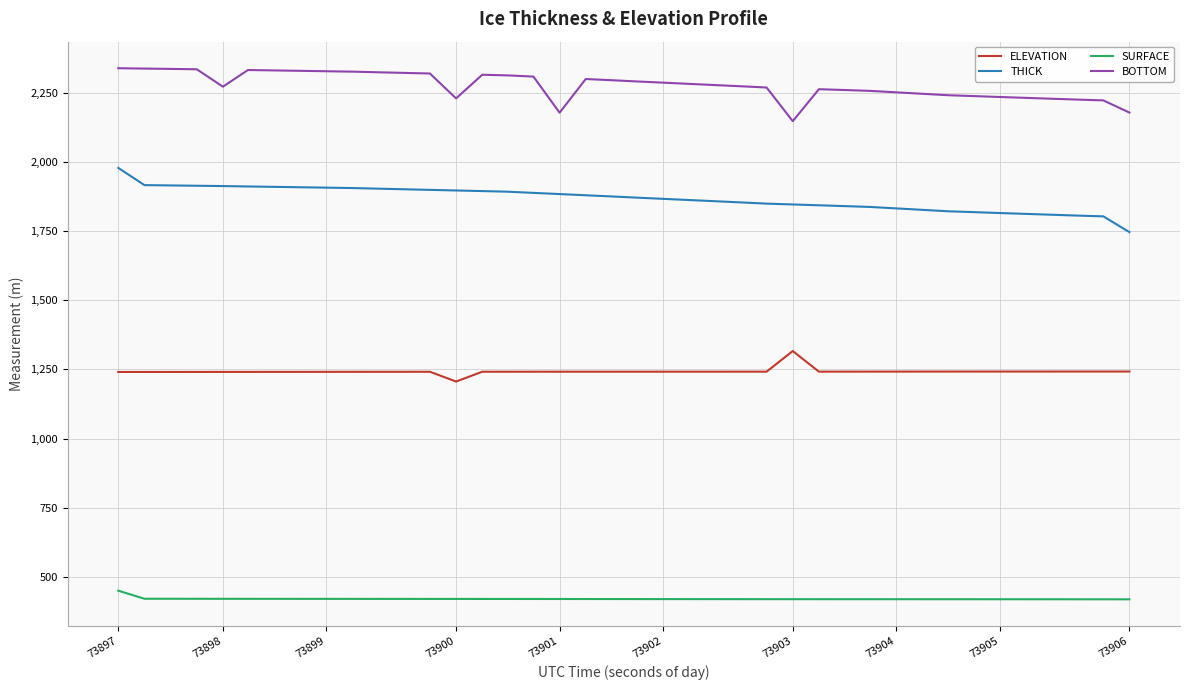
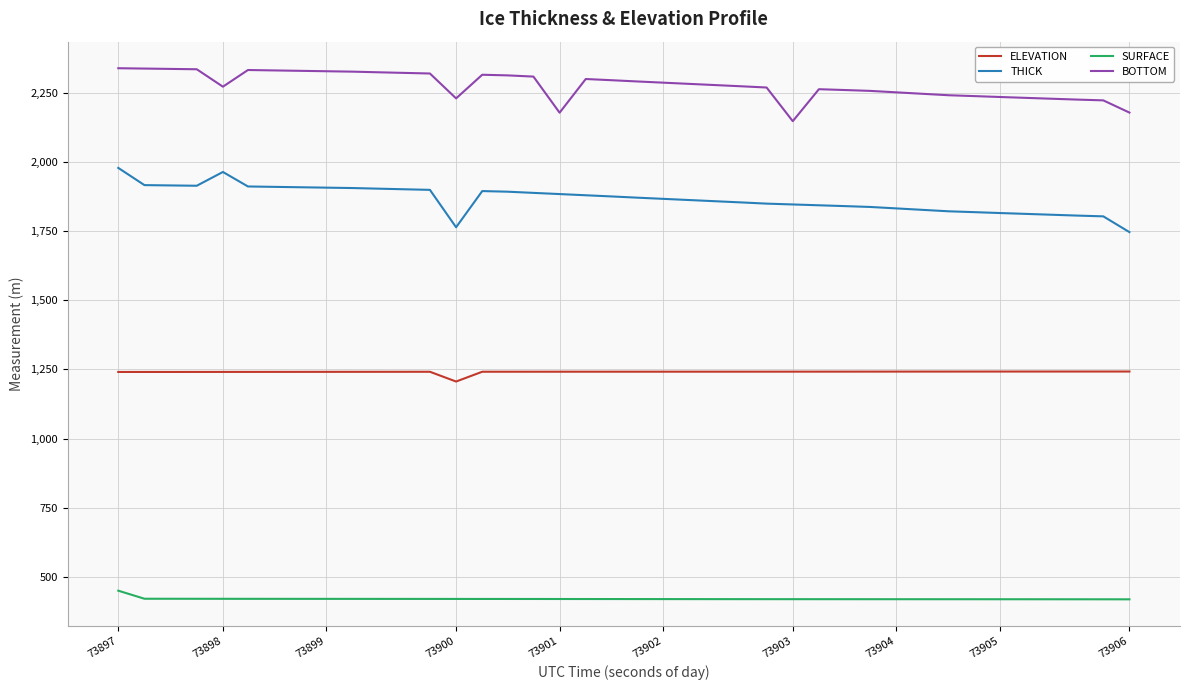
THICK, 73898: 1,910 -> 1,960
THICK, 73900: 1,900 -> 1,760
ELEVATION, 73903: 1,320 -> 1,240
